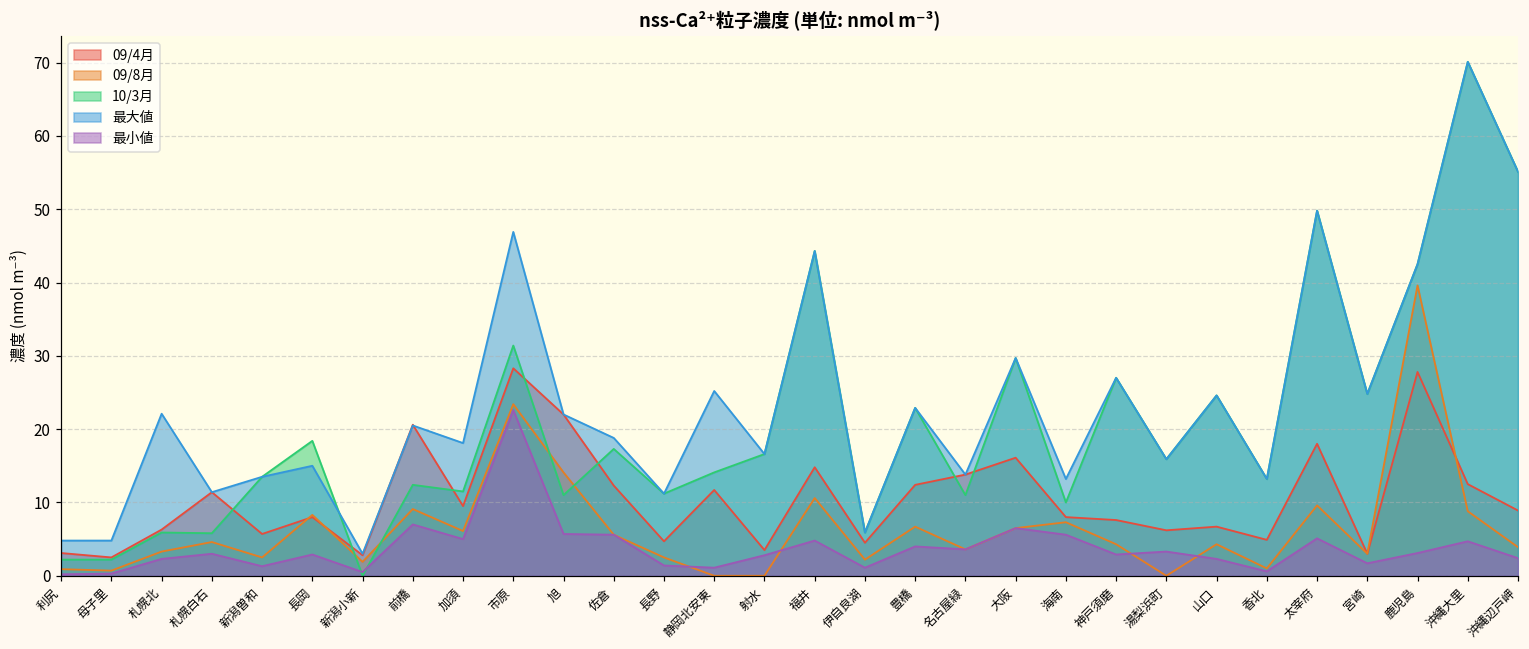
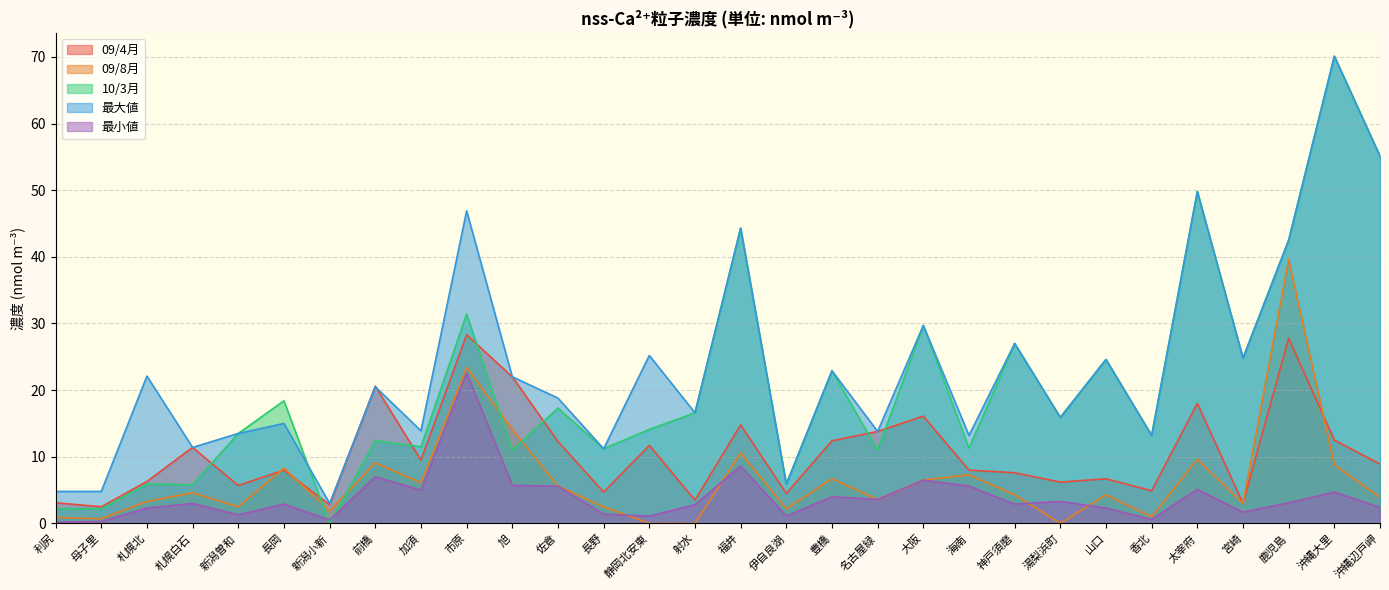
最大値, 加須: 18 -> 14
最小値, 福井: 5 -> 9
10/3月, 海南: 10 -> 11
